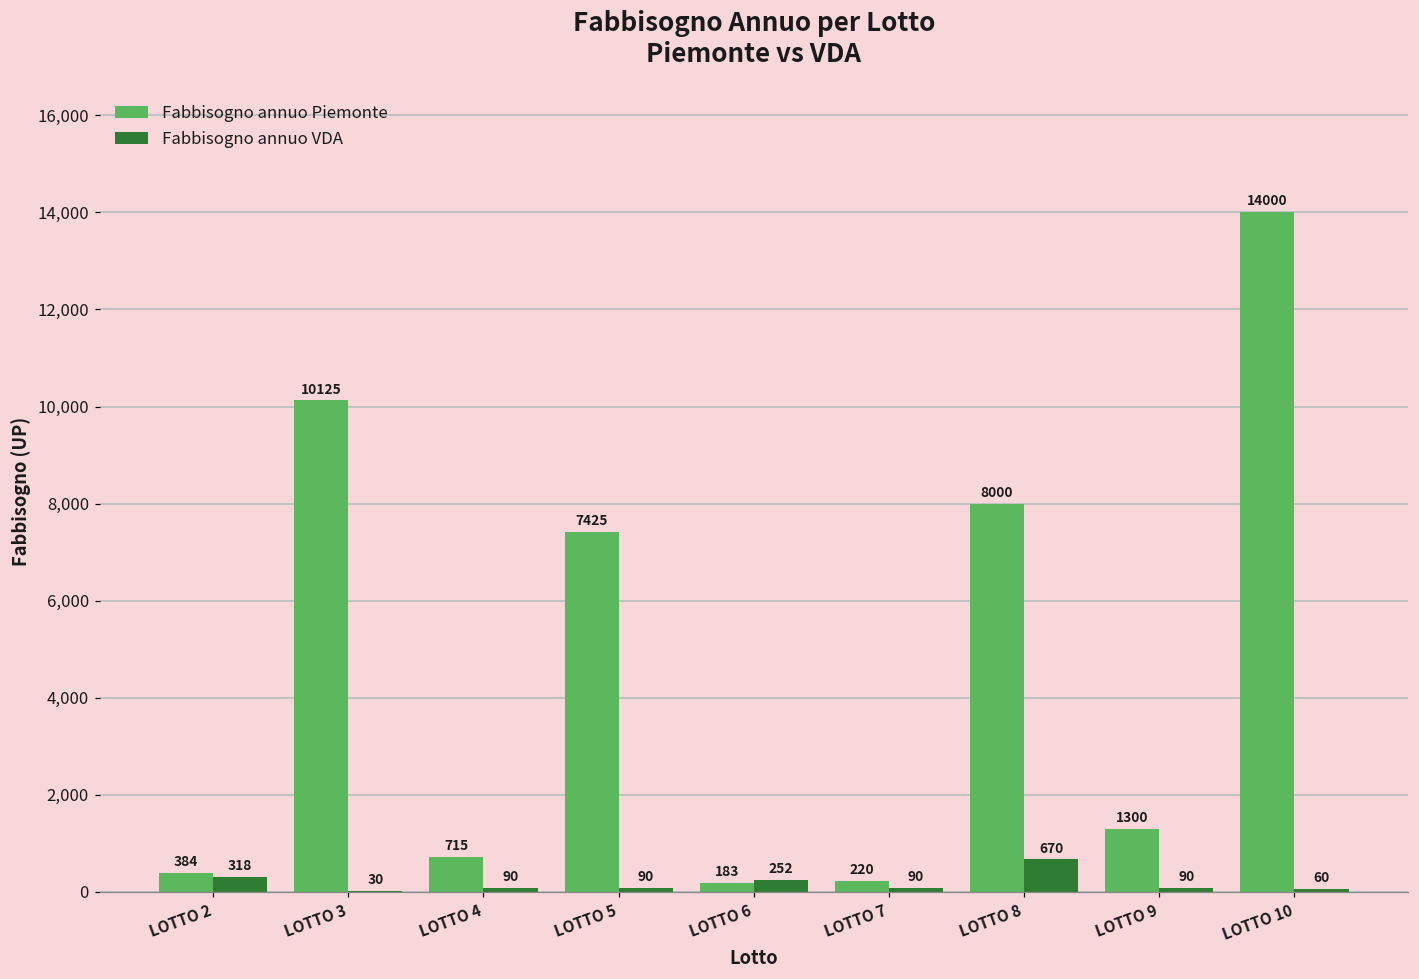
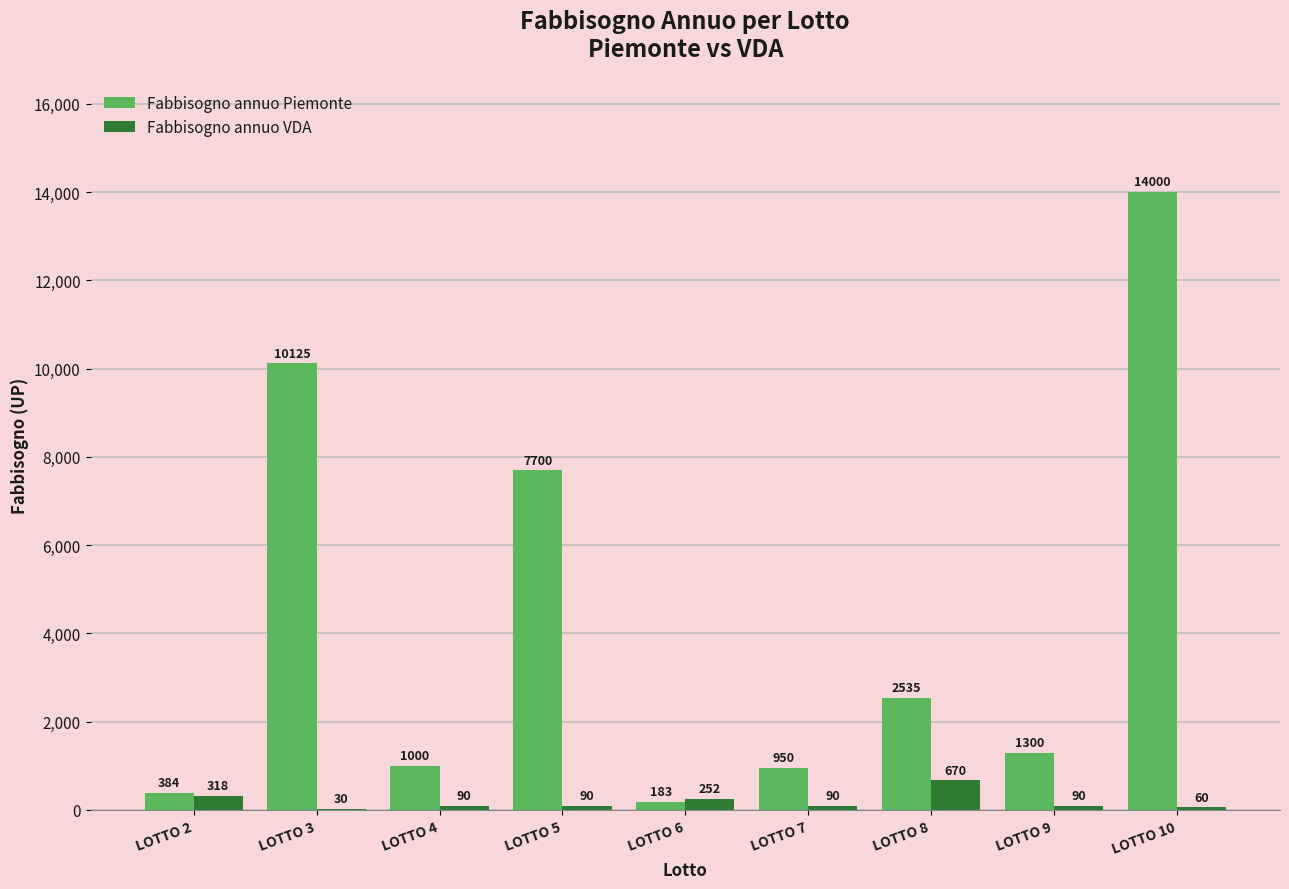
Fabbisogno annuo Piemonte, LOTTO 4: 715 -> 1000
Fabbisogno annuo Piemonte, LOTTO 5: 7425 -> 7700
Fabbisogno annuo Piemonte, LOTTO 7: 220 -> 950
Fabbisogno annuo Piemonte, LOTTO 8: 8000 -> 2535
